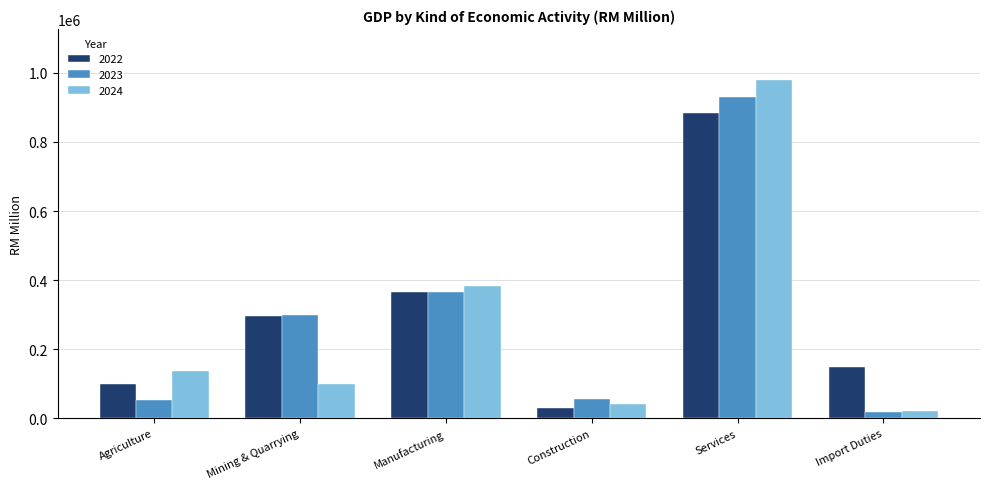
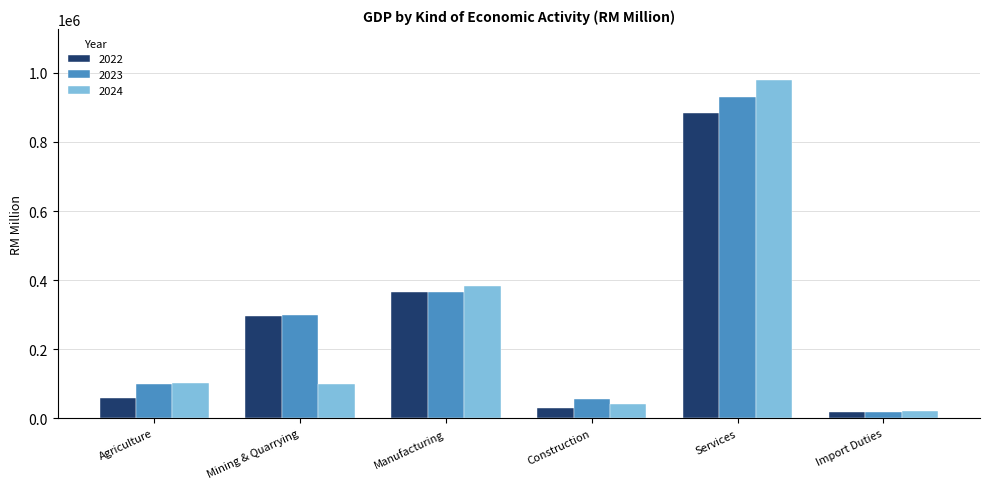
2022, Agriculture: 100000 -> 60000
2023, Agriculture: 50000 -> 100000
2024, Agriculture: 140000 -> 100000
2022, Import Duties: 150000 -> 20000
